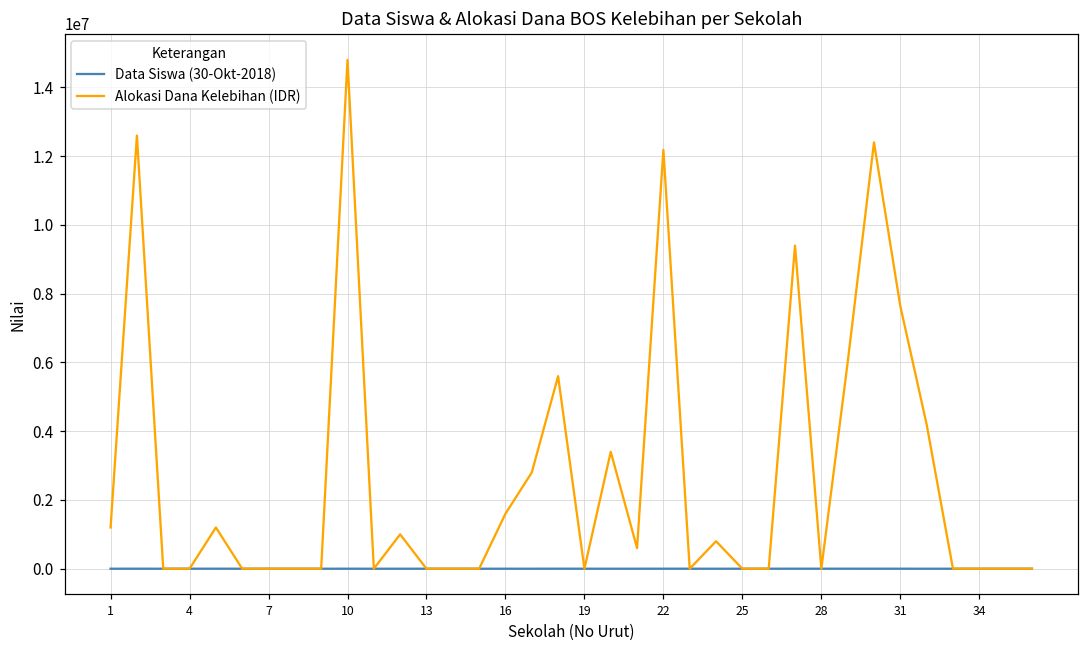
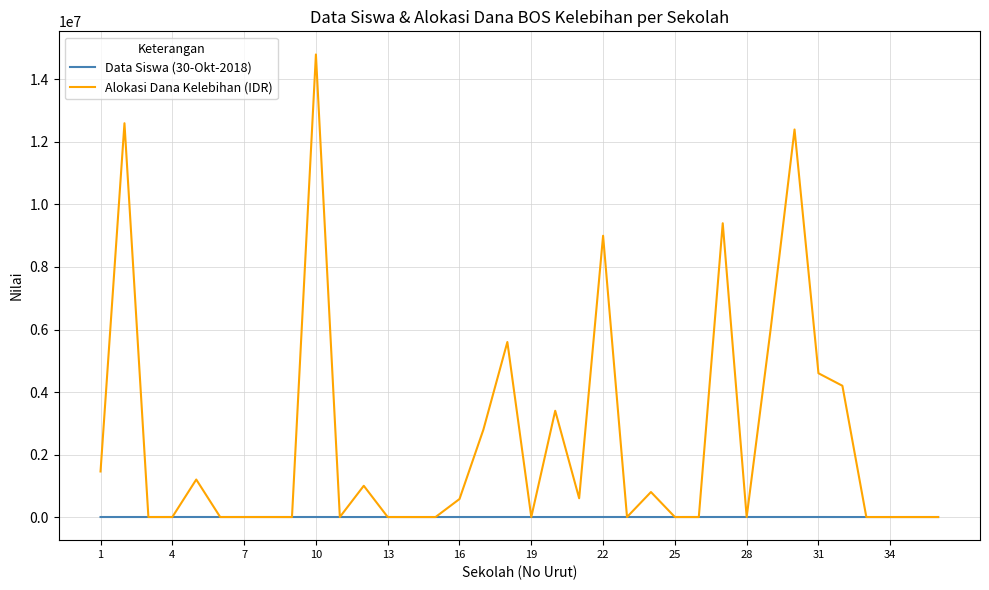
Alokasi Dana Kelebihan (IDR), 1: 1200000 -> 1500000
Alokasi Dana Kelebihan (IDR), 16: 1600000 -> 600000
Alokasi Dana Kelebihan (IDR), 22: 12200000 -> 9000000
Alokasi Dana Kelebihan (IDR), 31: 7600000 -> 4600000
